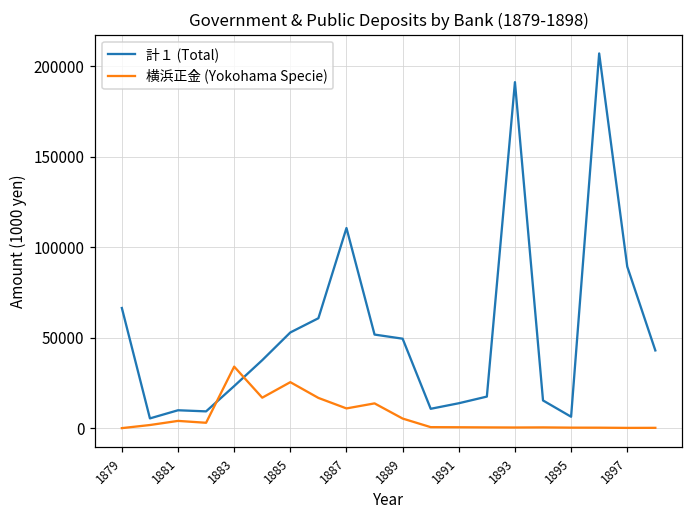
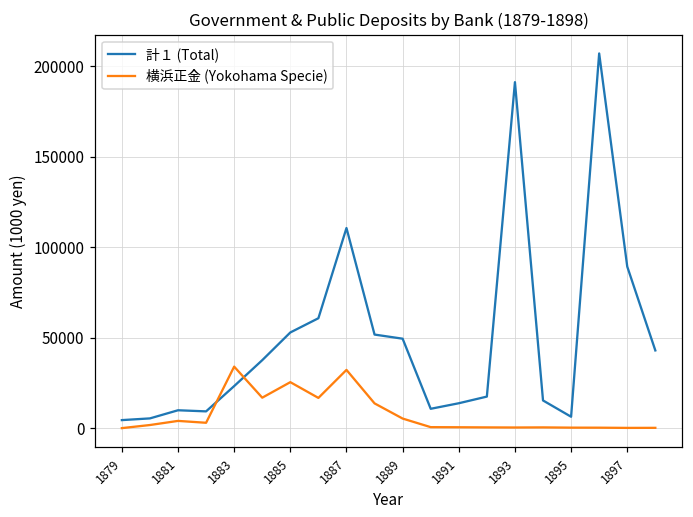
計１ (Total), 1879: 66000 -> 4000
横浜正金 (Yokohama Specie), 1887: 11000 -> 32000
